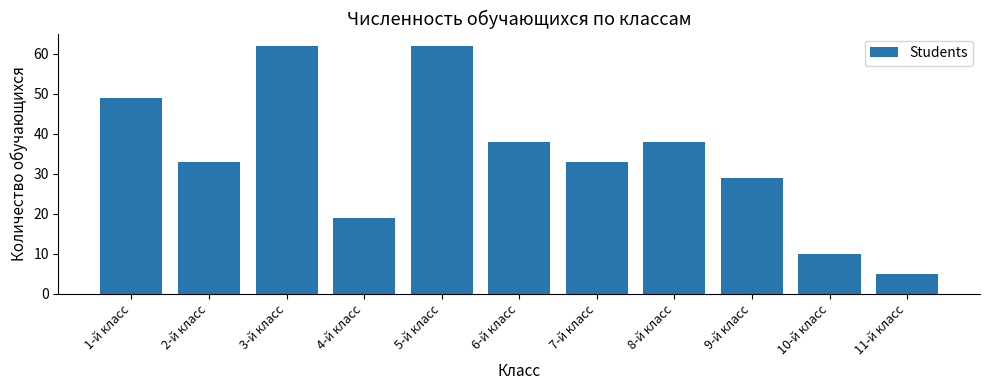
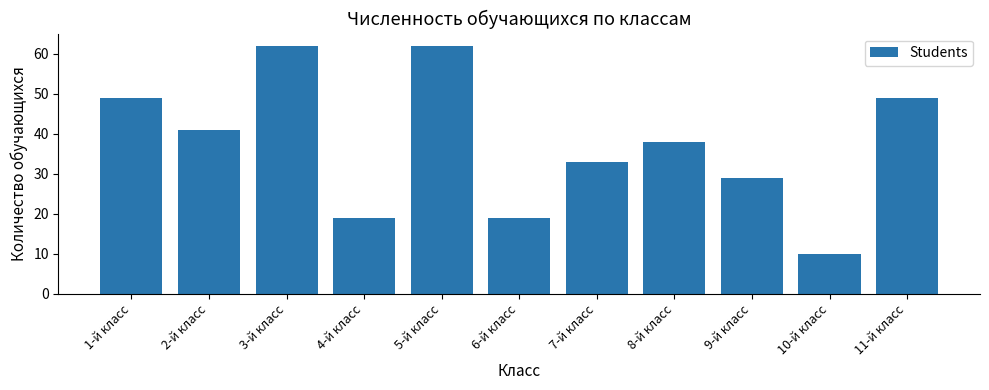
2-й класс: 33 -> 41
6-й класс: 38 -> 19
11-й класс: 5 -> 49
